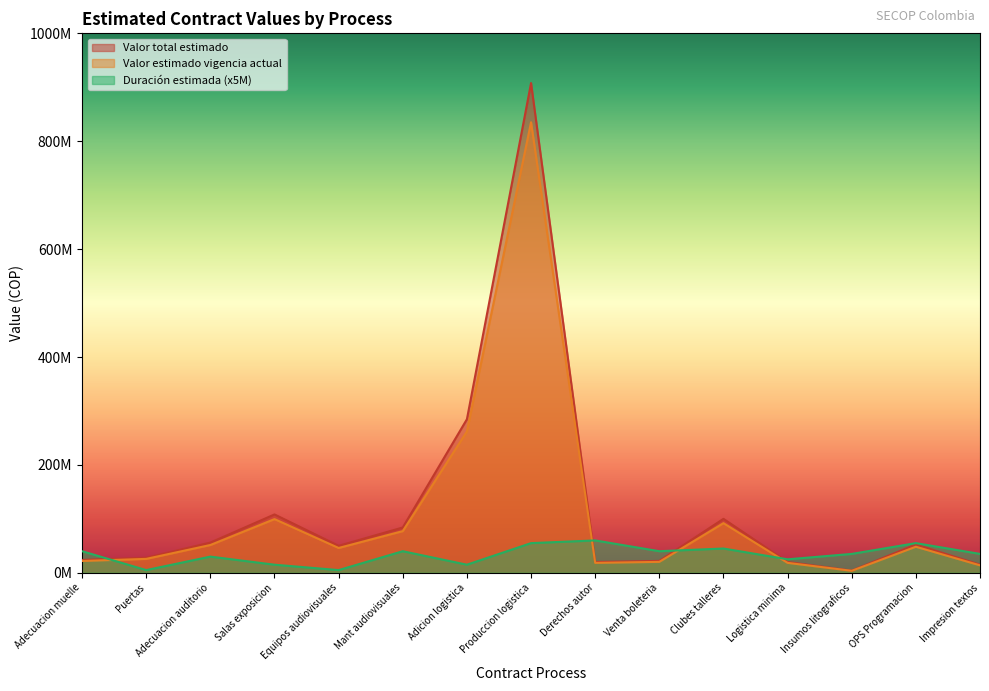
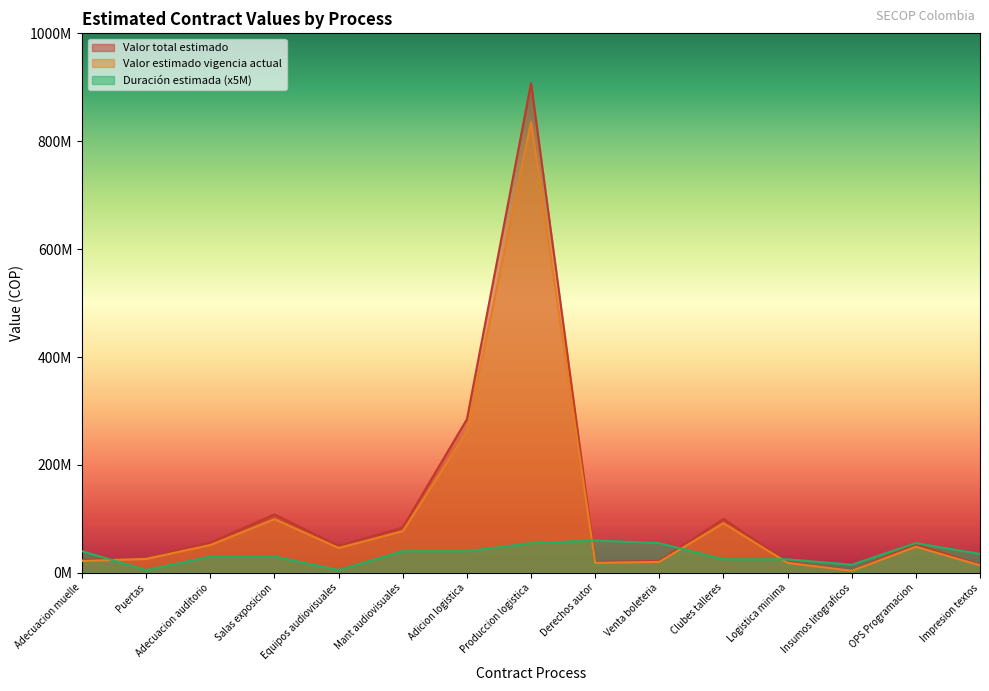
Duración estimada (x5M), Salas exposicion: 20000000 -> 30000000
Duración estimada (x5M), Adicion logistica: 20000000 -> 40000000
Duración estimada (x5M), Venta boleteria: 40000000 -> 60000000
Duración estimada (x5M), Clubes talleres: 50000000 -> 30000000
Duración estimada (x5M), Insumos litograficos: 40000000 -> 20000000
